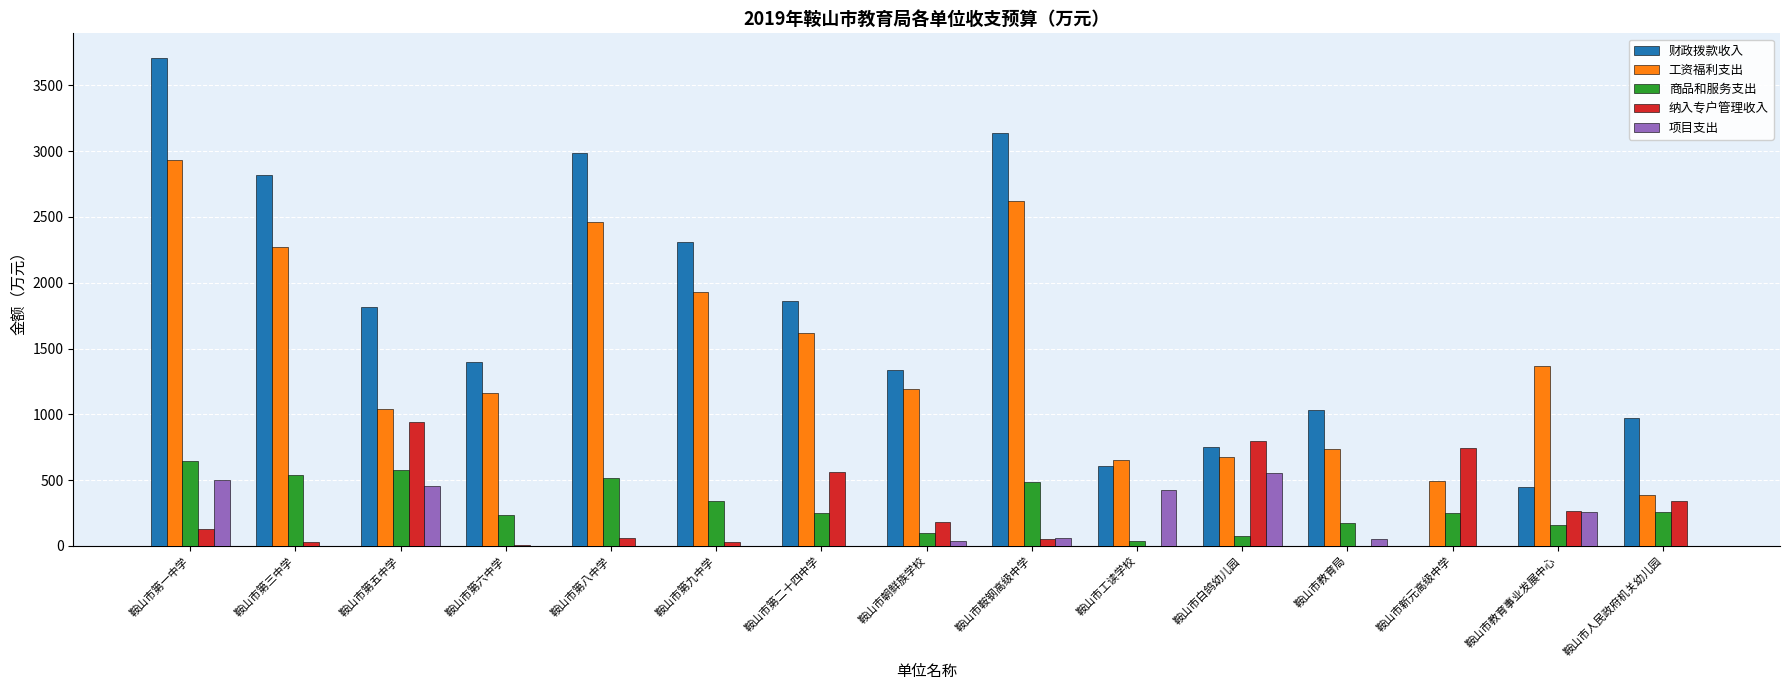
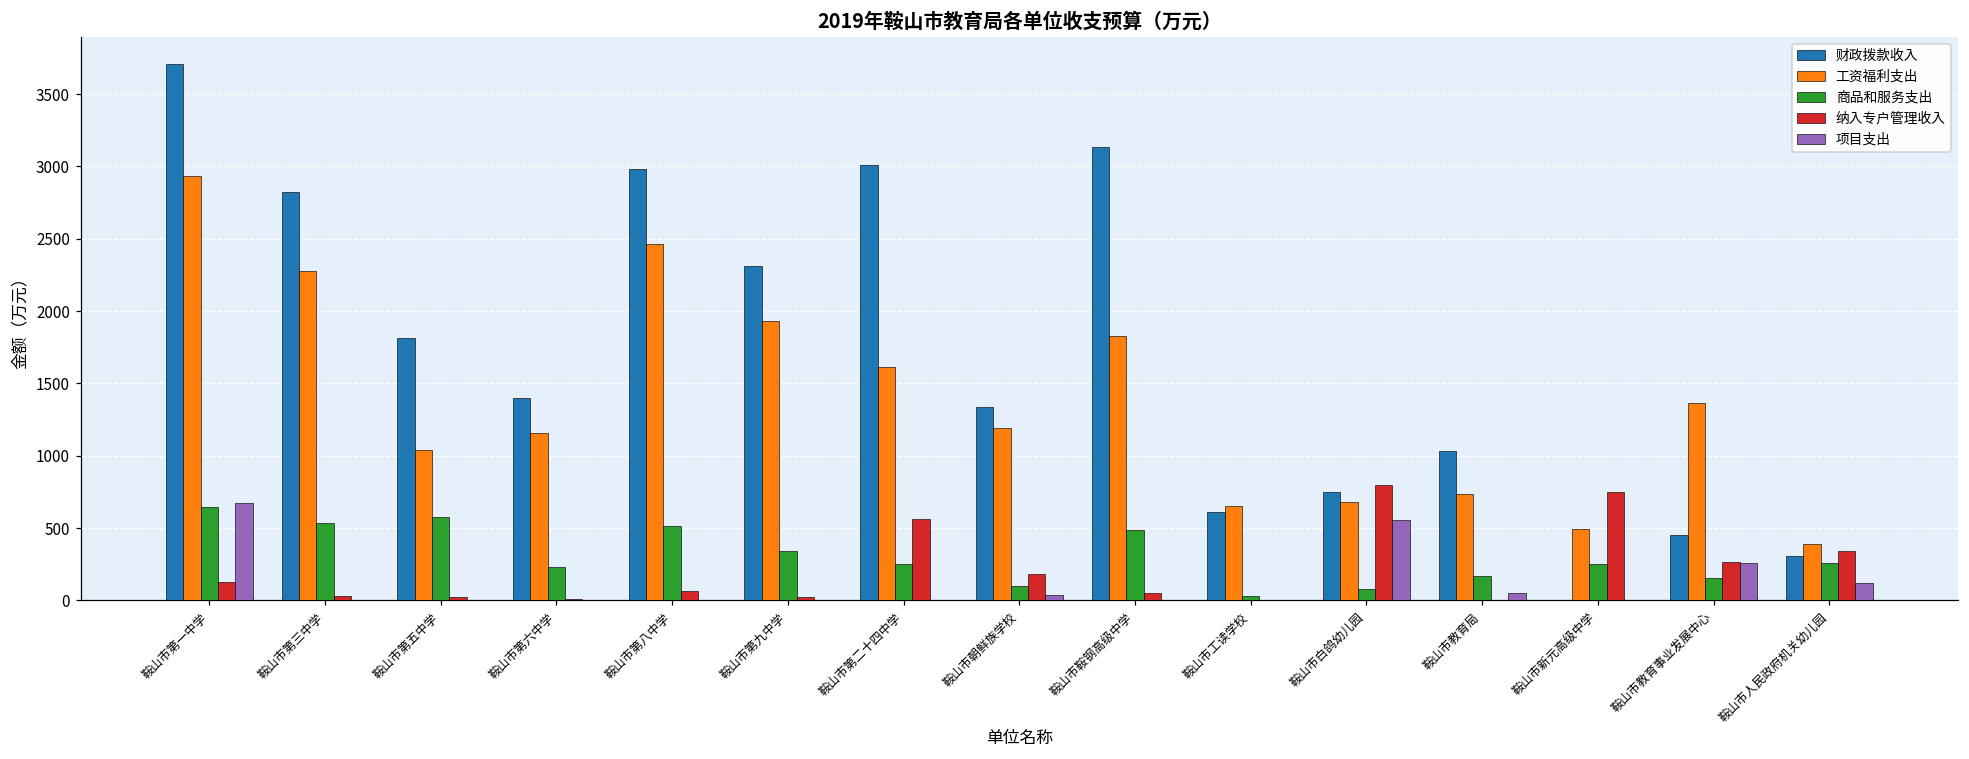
项目支出, 鞍山市第一中学: 500 -> 670
纳入专户管理收入, 鞍山市第五中学: 940 -> 30
项目支出, 鞍山市第五中学: 460 -> 0
财政拨款收入, 鞍山市第二十四中学: 1860 -> 3010
工资福利支出, 鞍山市鞍钢高级中学: 2620 -> 1830
项目支出, 鞍山市鞍钢高级中学: 60 -> 0
项目支出, 鞍山市工读学校: 420 -> 0
财政拨款收入, 鞍山市人民政府机关幼儿园: 970 -> 310
项目支出, 鞍山市人民政府机关幼儿园: 0 -> 120
